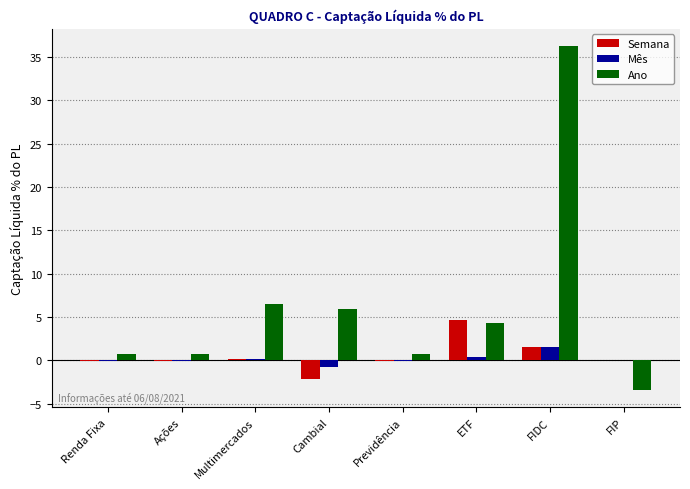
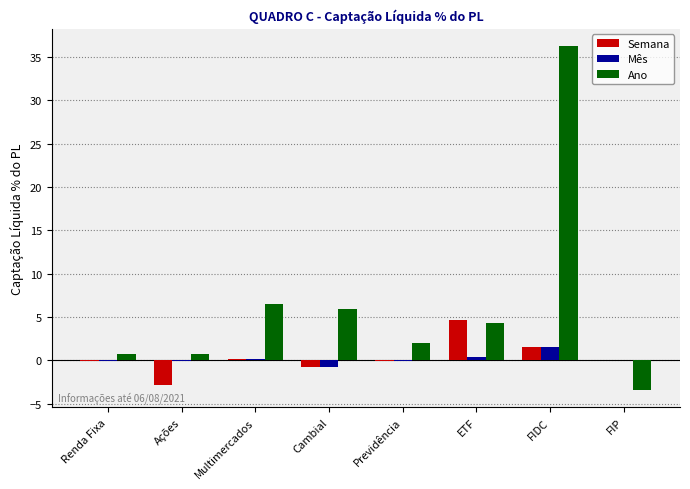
Semana, Ações: 0 -> -3
Semana, Cambial: -2 -> -1
Ano, Previdência: 1 -> 2
